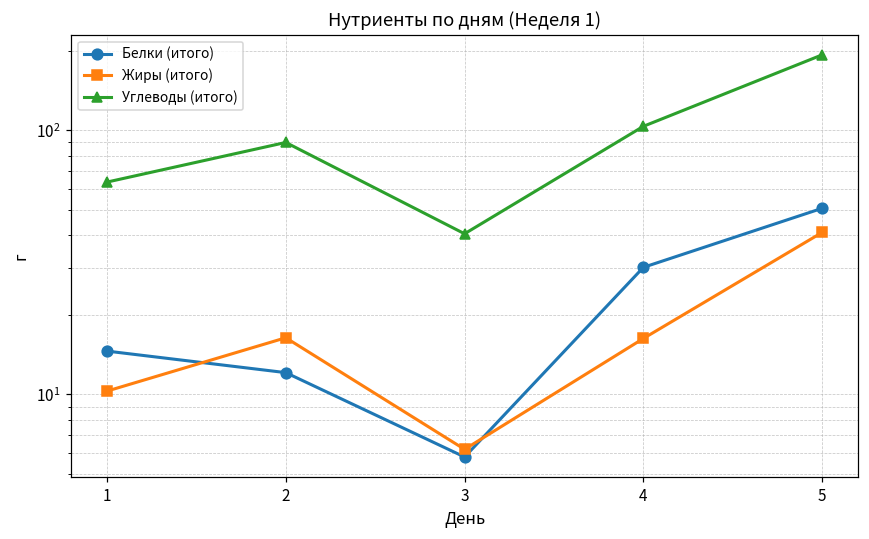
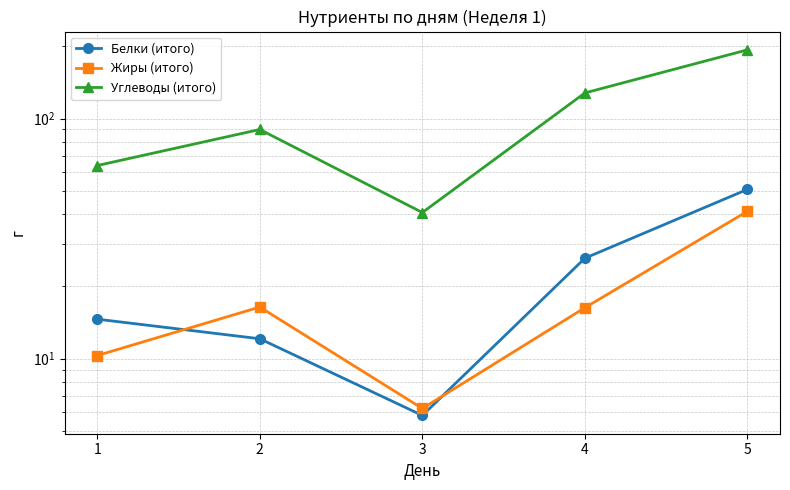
Белки (итого), 4: 30 -> 26
Углеводы (итого), 4: 104 -> 130
